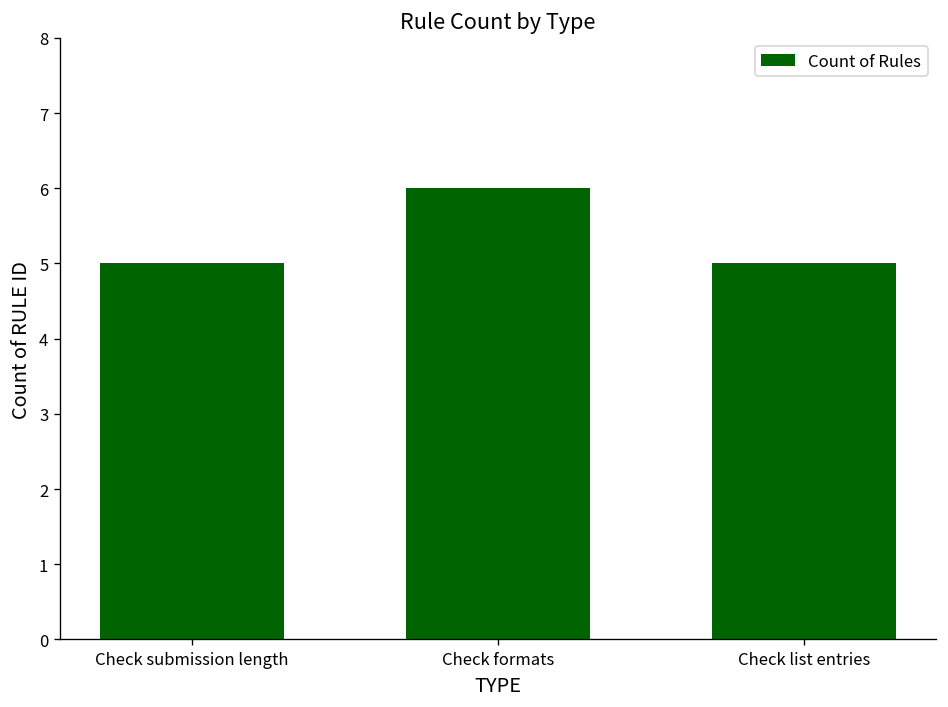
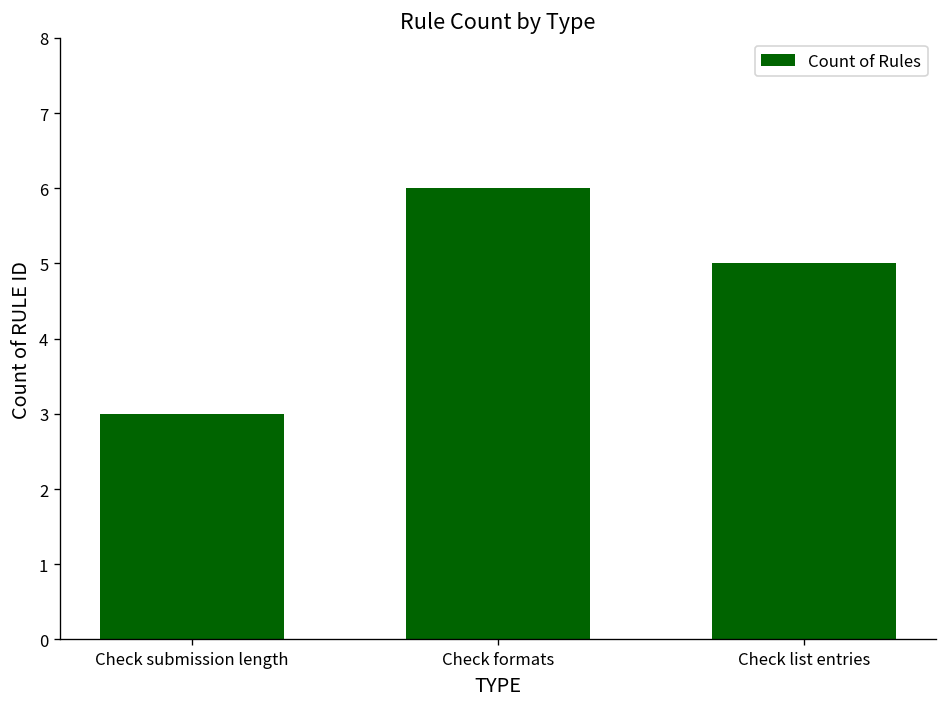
Check submission length: 5 -> 3
